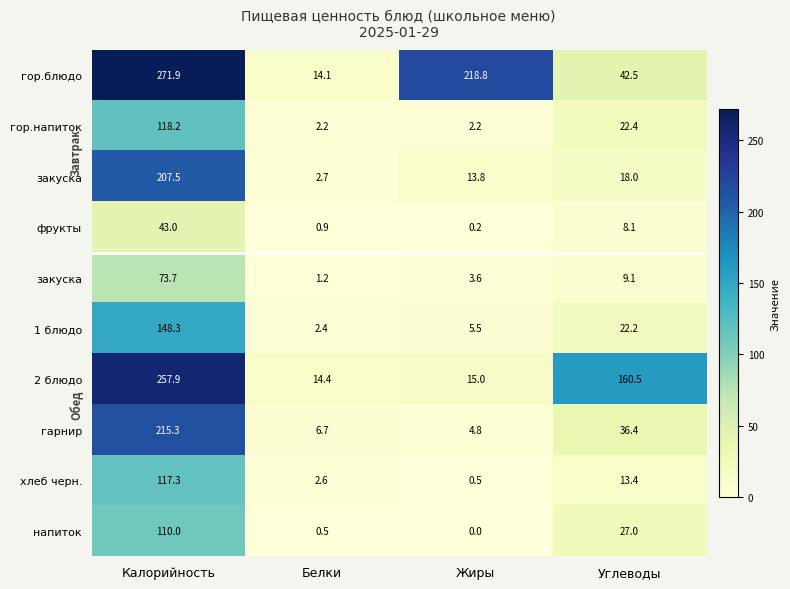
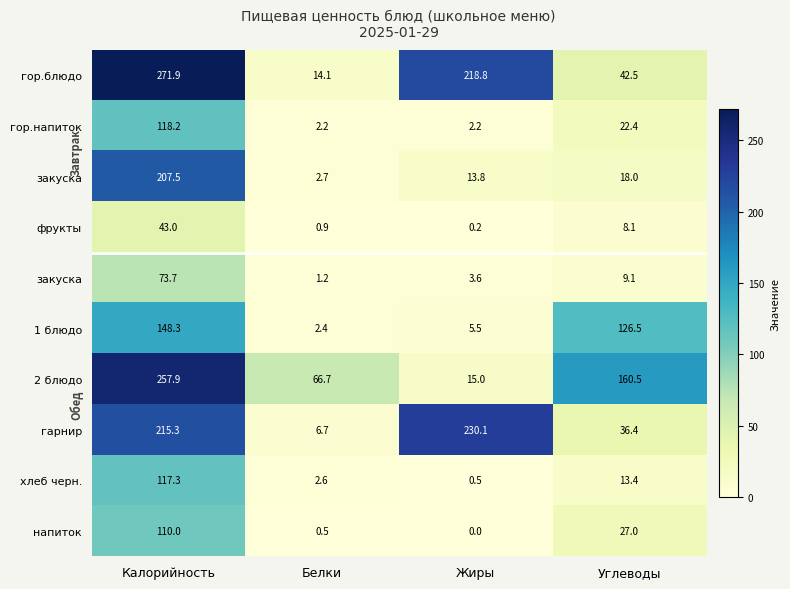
1 блюдо, Углеводы: 22.2 -> 126.5
2 блюдо, Белки: 14.4 -> 66.7
гарнир, Жиры: 4.8 -> 230.1
